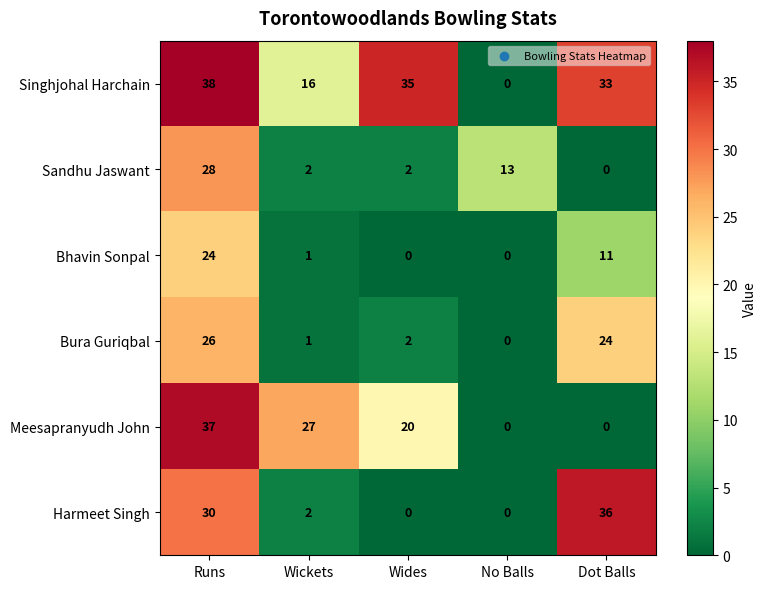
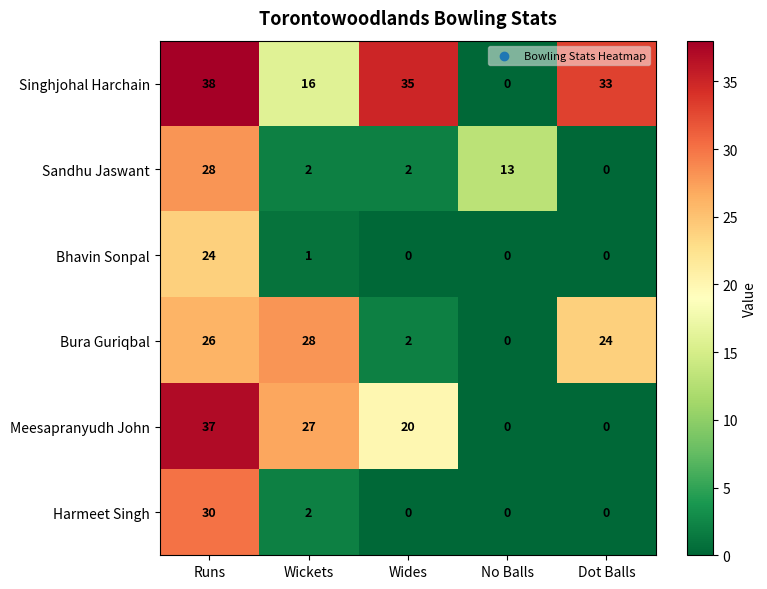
Bhavin Sonpal, Dot Balls: 11 -> 0
Bura Guriqbal, Wickets: 1 -> 28
Harmeet Singh, Dot Balls: 36 -> 0
